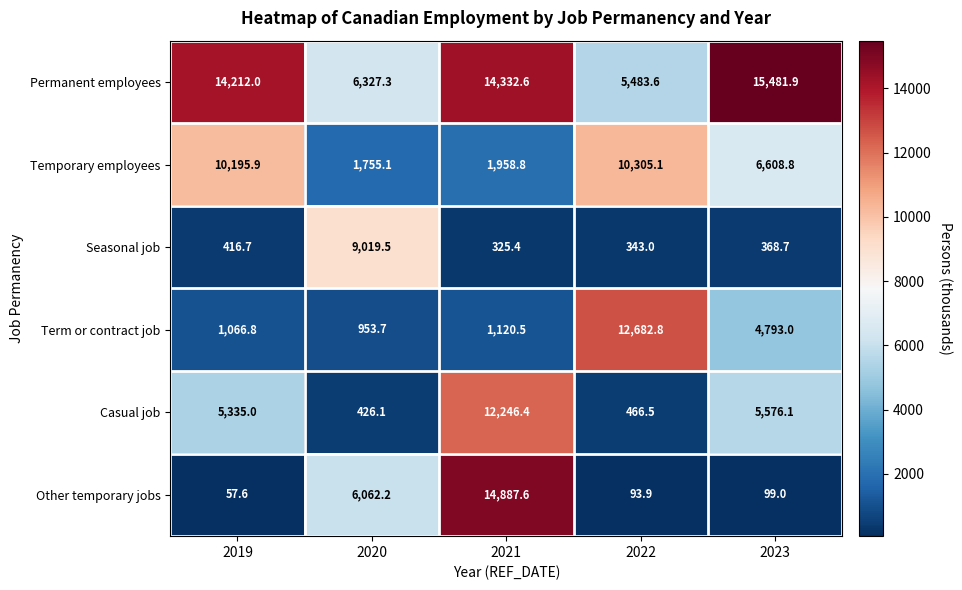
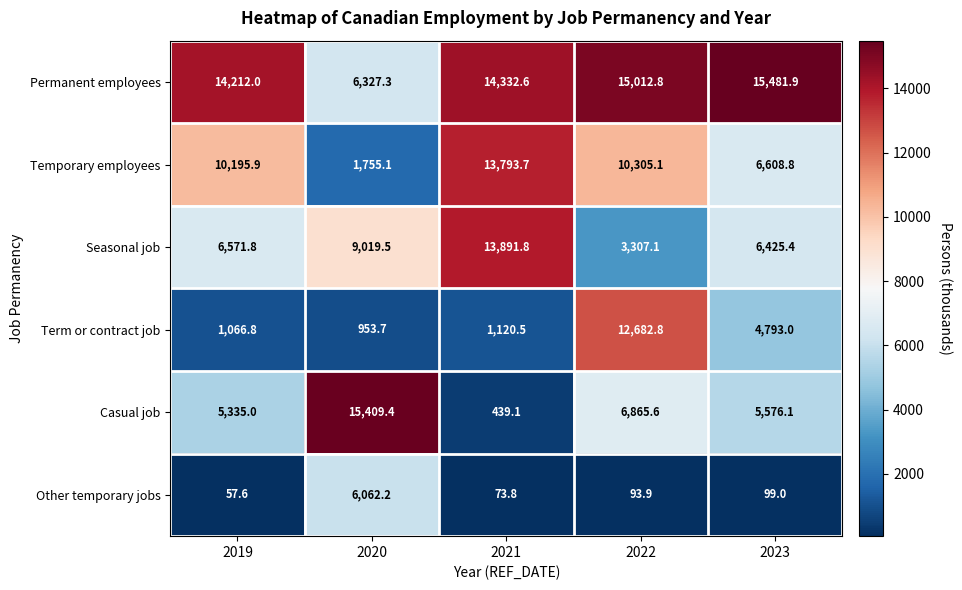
Permanent employees, 2022: 5,483.6 -> 15,012.8
Temporary employees, 2021: 1,958.8 -> 13,793.7
Seasonal job, 2019: 416.7 -> 6,571.8
Seasonal job, 2021: 325.4 -> 13,891.8
Seasonal job, 2022: 343.0 -> 3,307.1
Seasonal job, 2023: 368.7 -> 6,425.4
Casual job, 2020: 426.1 -> 15,409.4
Casual job, 2021: 12,246.4 -> 439.1
Casual job, 2022: 466.5 -> 6,865.6
Other temporary jobs, 2021: 14,887.6 -> 73.8
